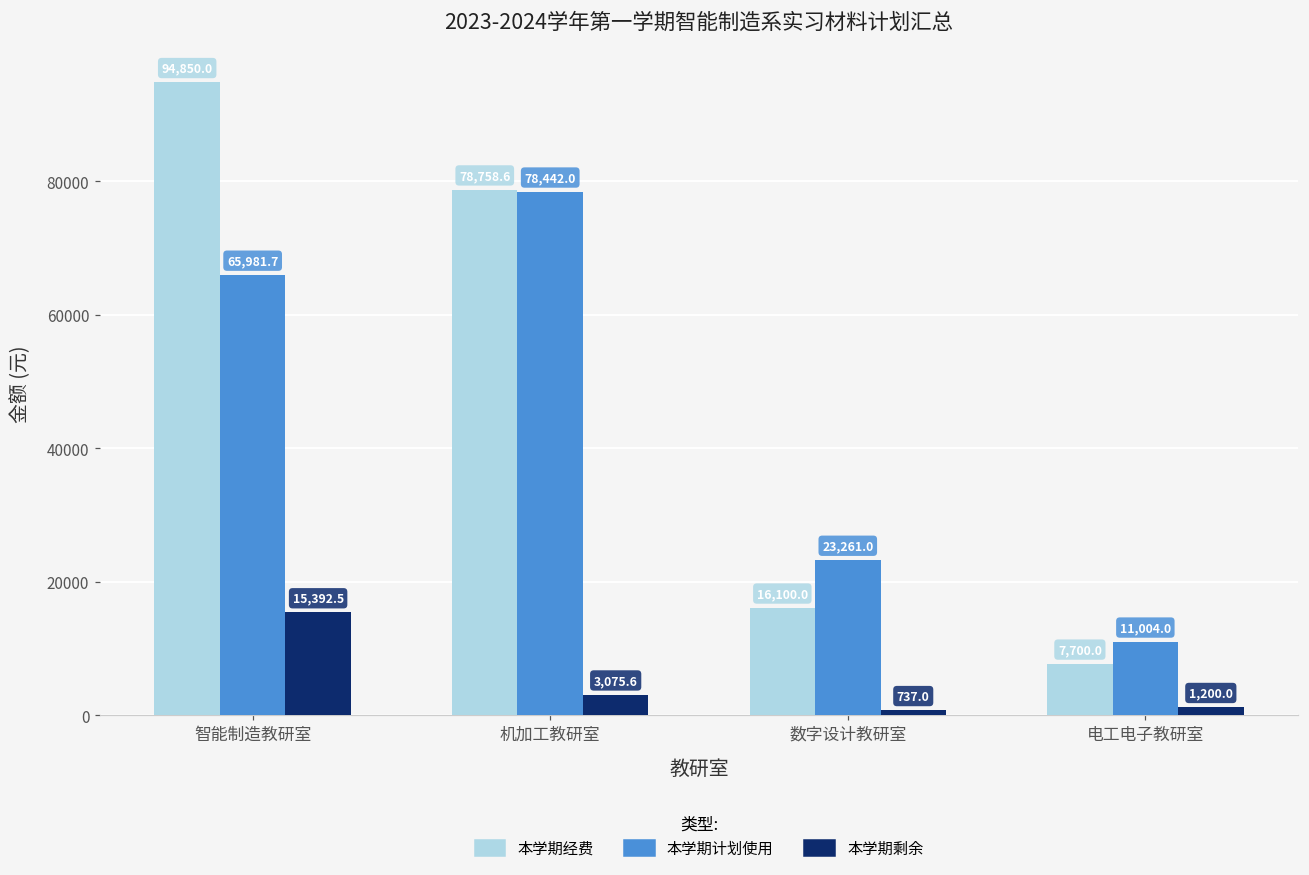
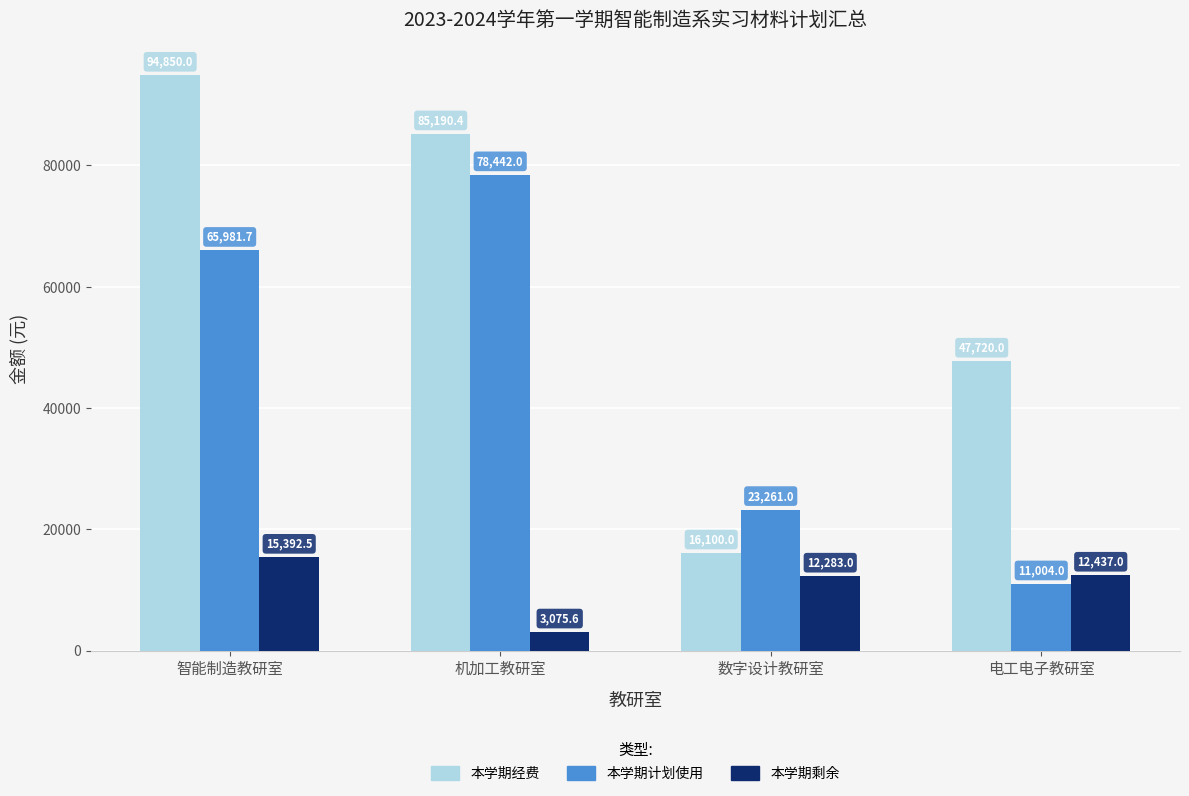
本学期经费, 机加工教研室: 78,758.6 -> 85,190.4
本学期剩余, 数字设计教研室: 737.0 -> 12,283.0
本学期经费, 电工电子教研室: 7,700.0 -> 47,720.0
本学期剩余, 电工电子教研室: 1,200.0 -> 12,437.0
